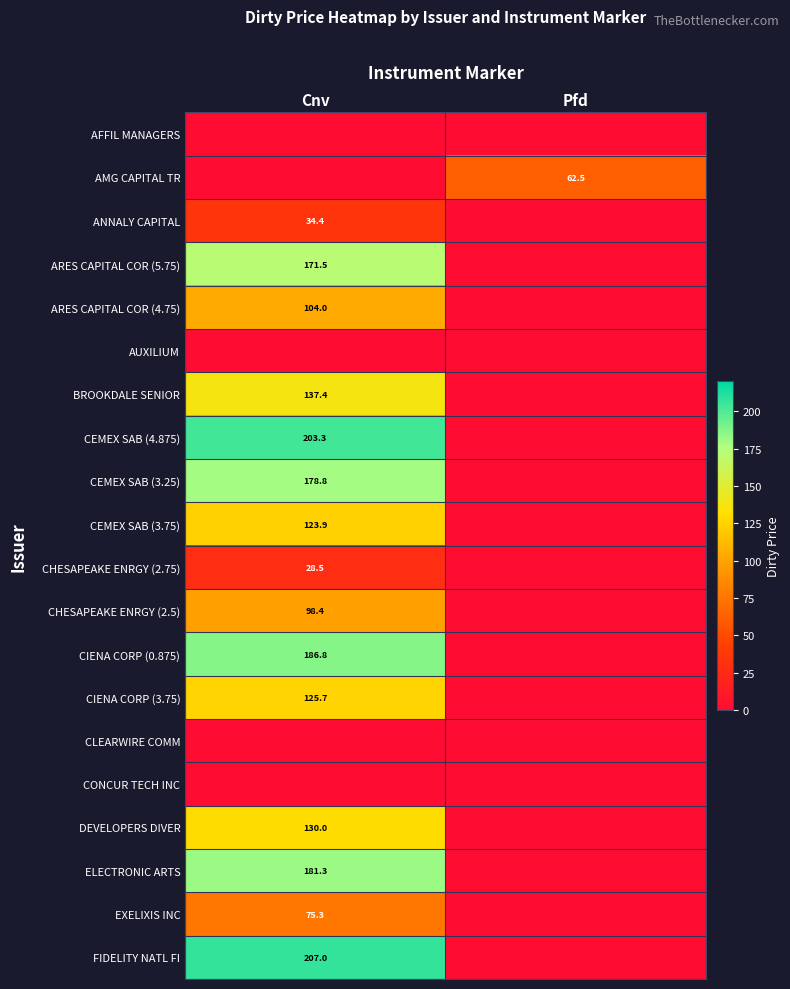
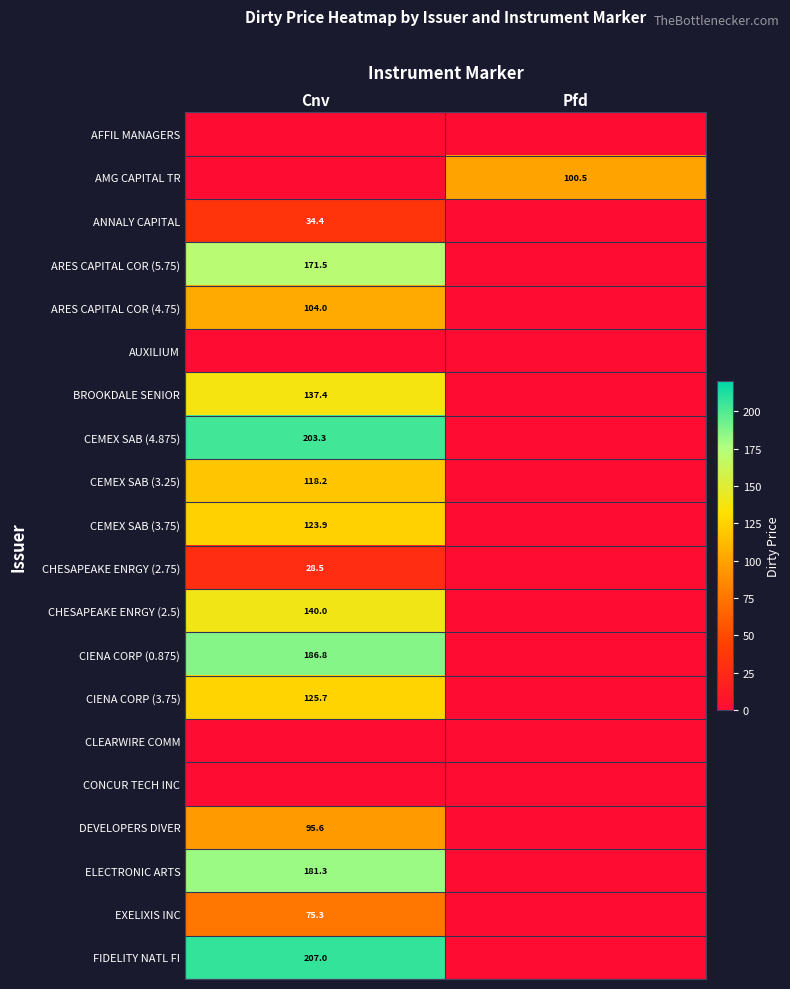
AMG CAPITAL TR, Pfd: 62.5 -> 100.5
CEMEX SAB (3.25), Cnv: 178.8 -> 118.2
CHESAPEAKE ENRGY (2.5), Cnv: 98.4 -> 140.0
DEVELOPERS DIVER, Cnv: 130.0 -> 95.6
